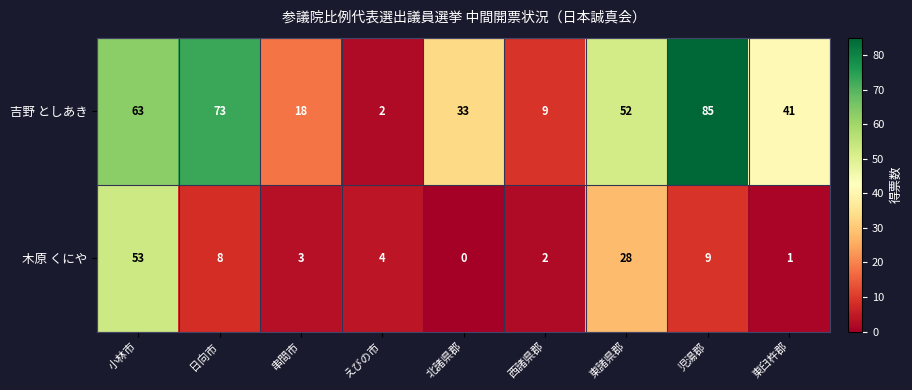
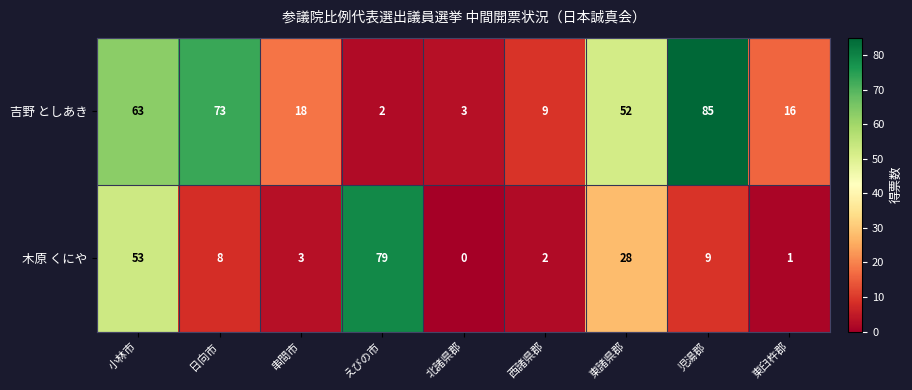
吉野 としあき, 北諸県郡: 33 -> 3
吉野 としあき, 東臼杵郡: 41 -> 16
木原 くにや, えびの市: 4 -> 79
